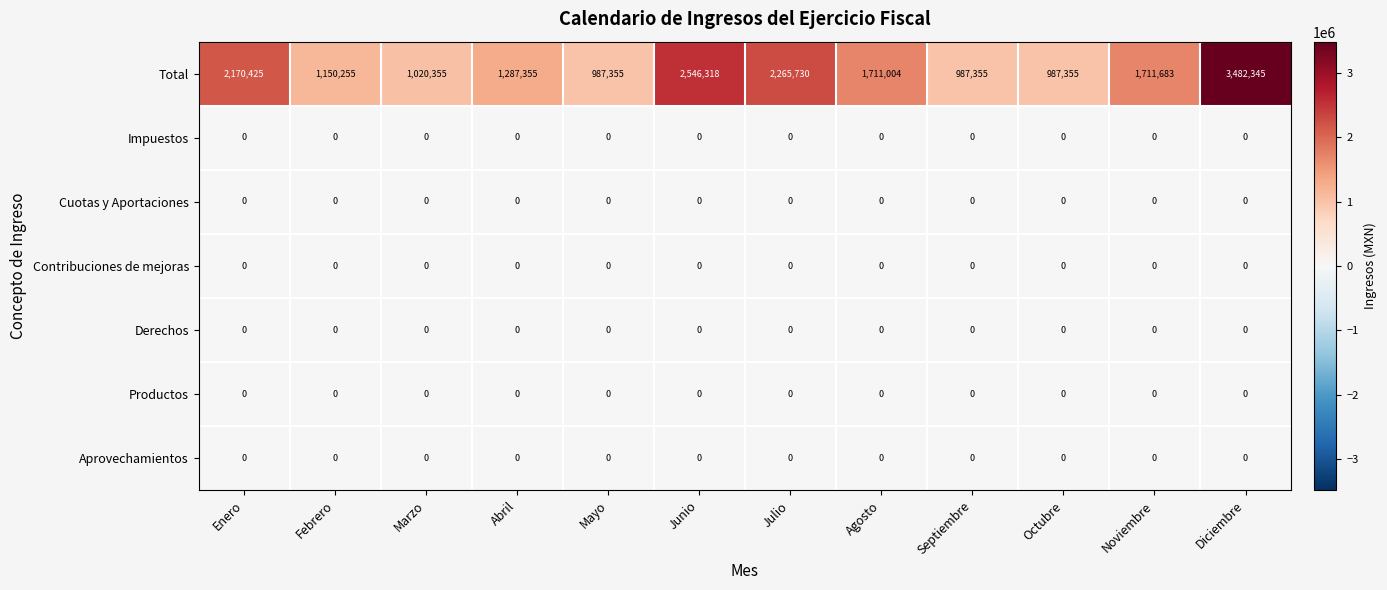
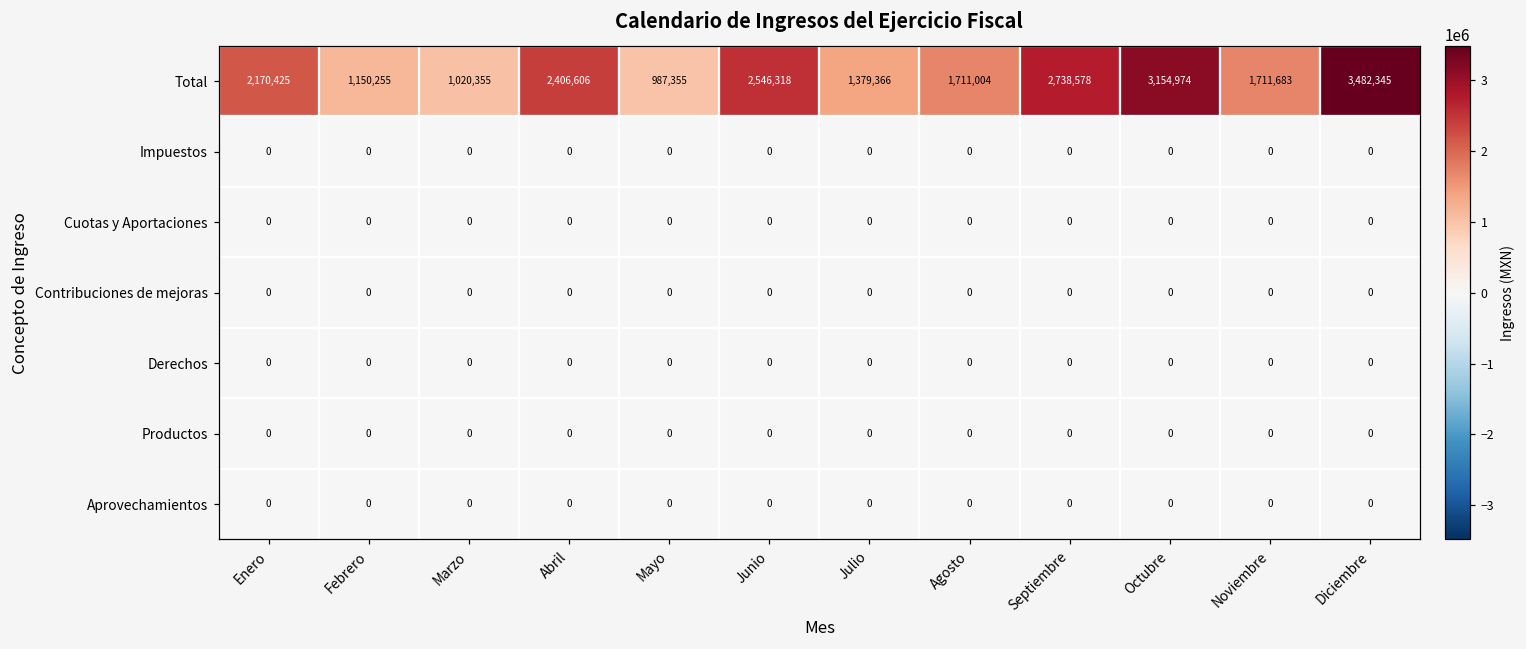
Total, Abril: 1,287,355 -> 2,406,606
Total, Julio: 2,265,730 -> 1,379,366
Total, Septiembre: 987,355 -> 2,738,578
Total, Octubre: 987,355 -> 3,154,974
